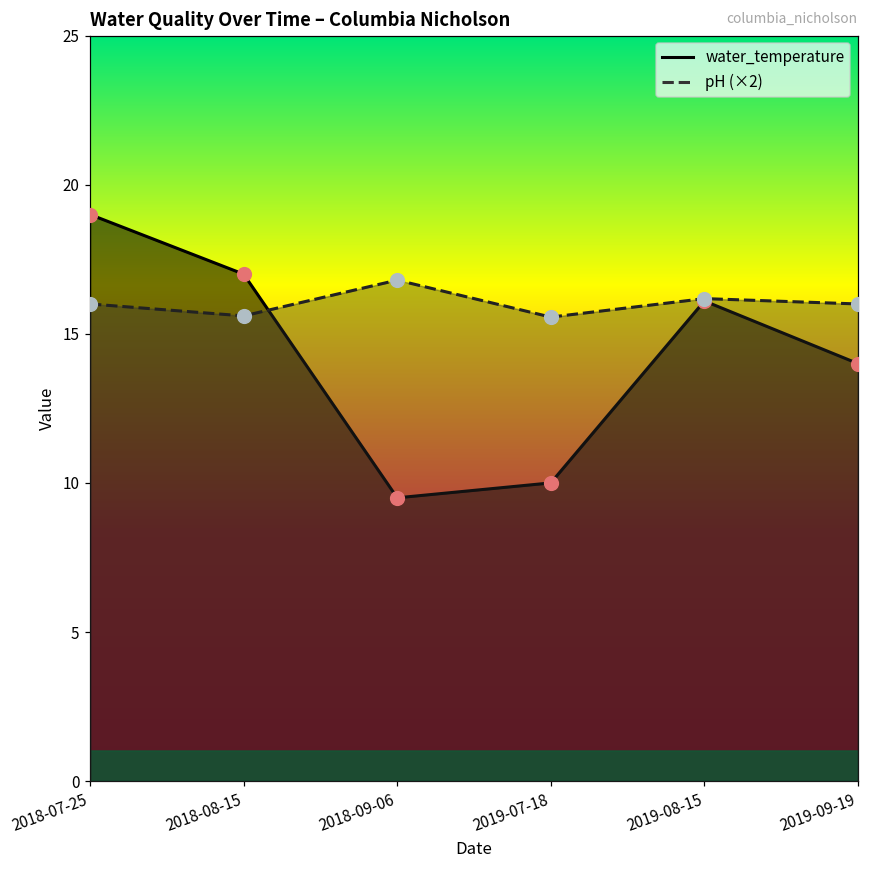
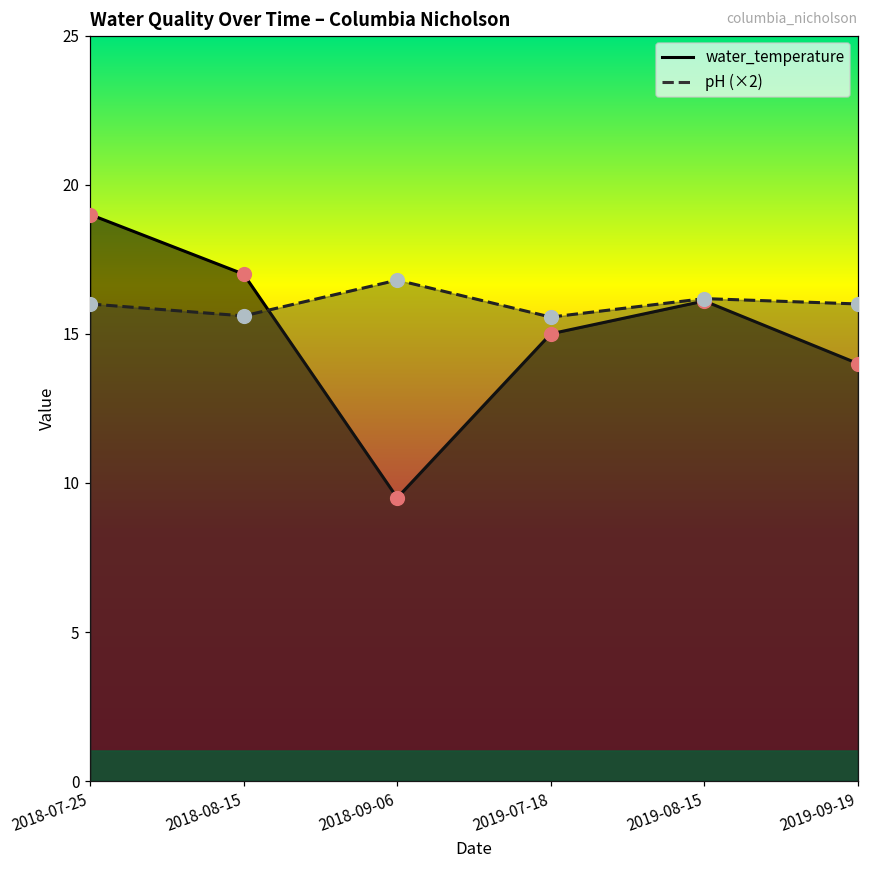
water_temperature, 2019-07-18: 10 -> 15
